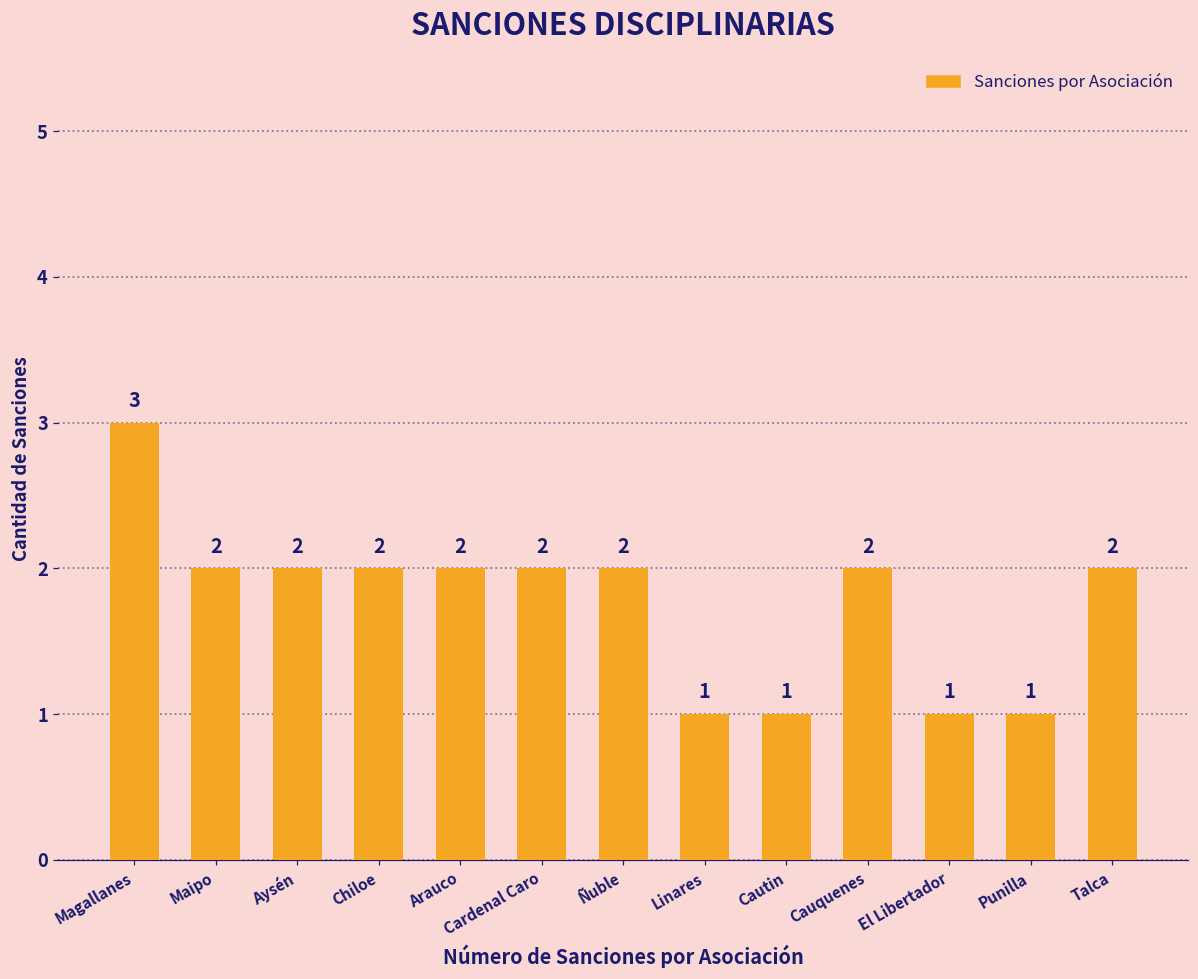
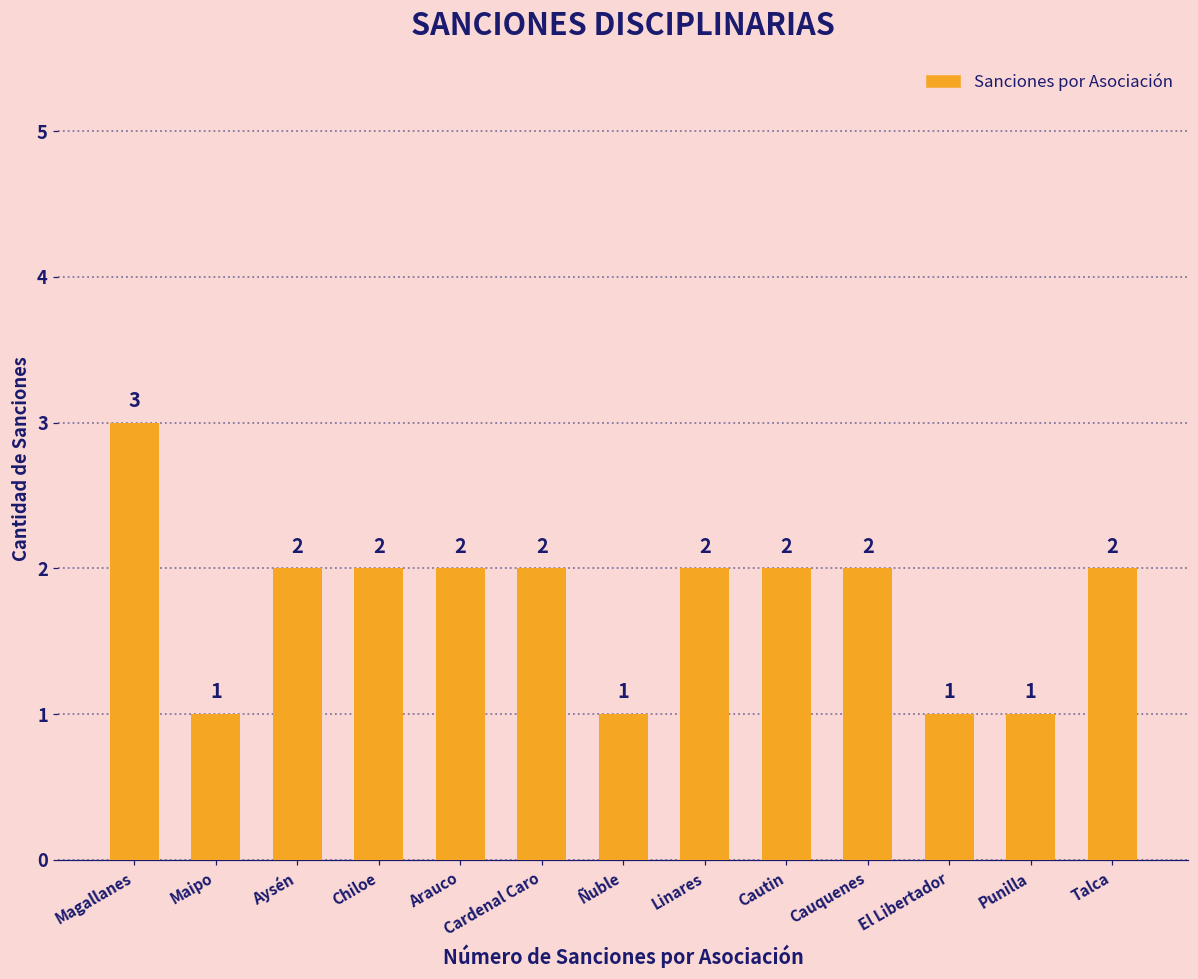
Maipo: 2 -> 1
Ñuble: 2 -> 1
Linares: 1 -> 2
Cautin: 1 -> 2
